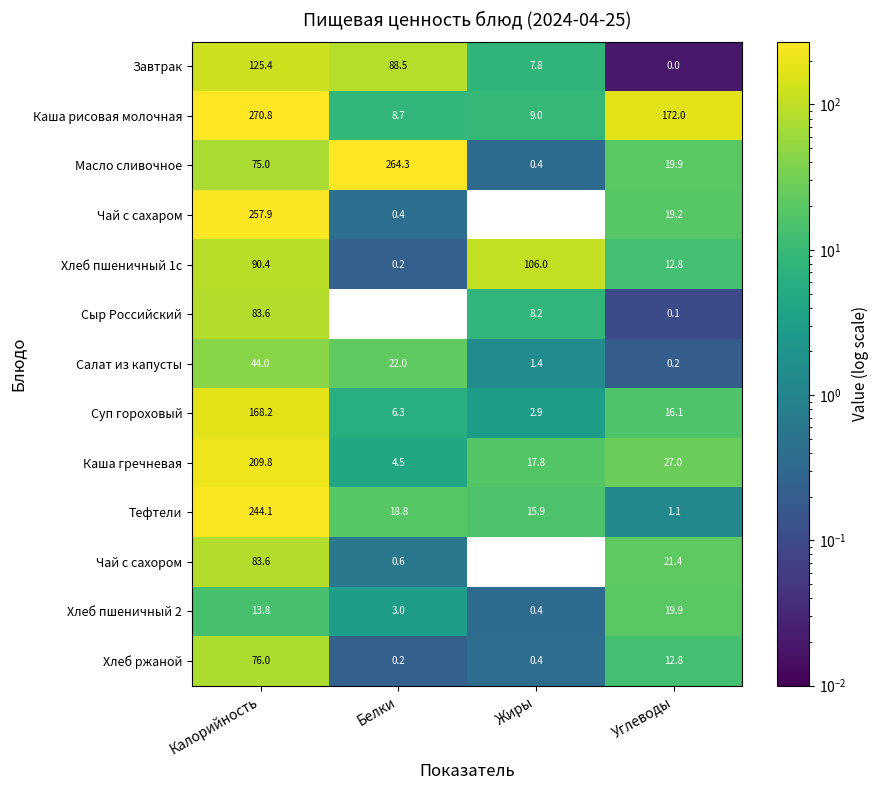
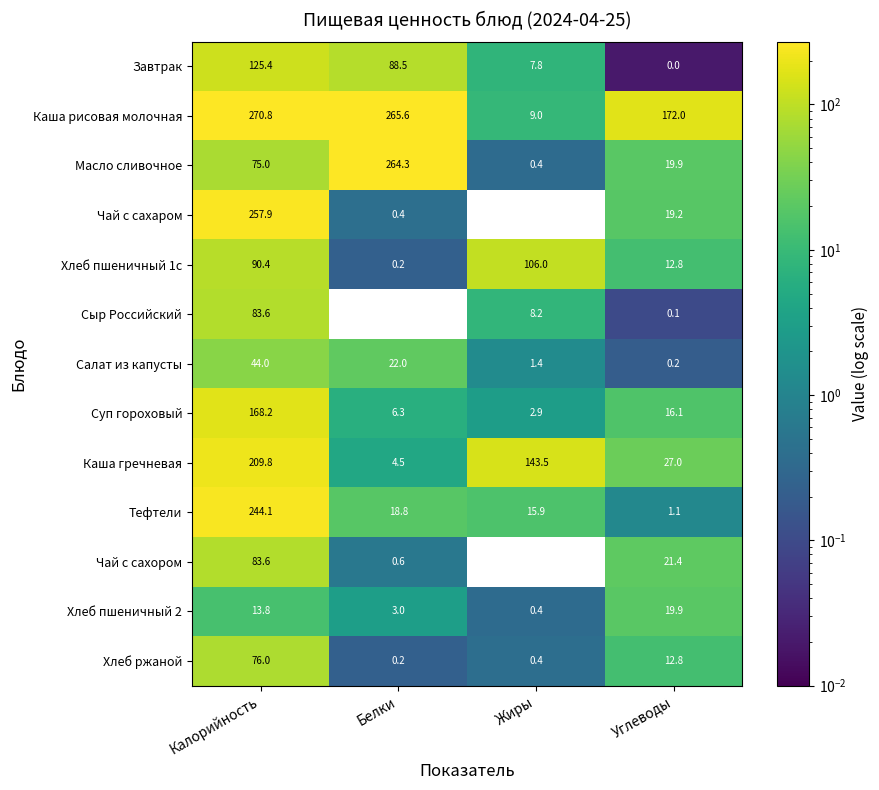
Каша рисовая молочная, Белки: 8.7 -> 265.6
Каша гречневая, Жиры: 17.8 -> 143.5
